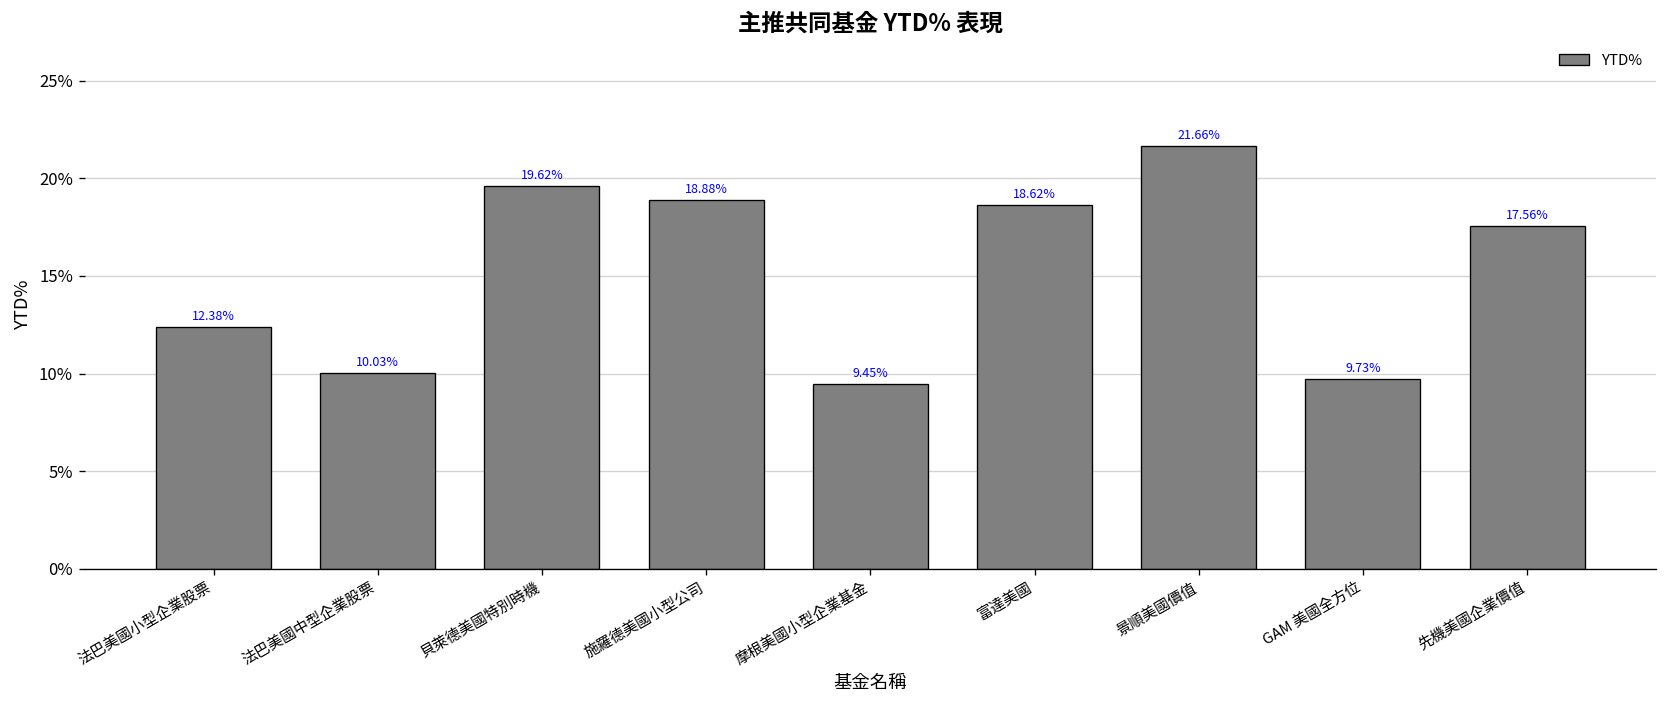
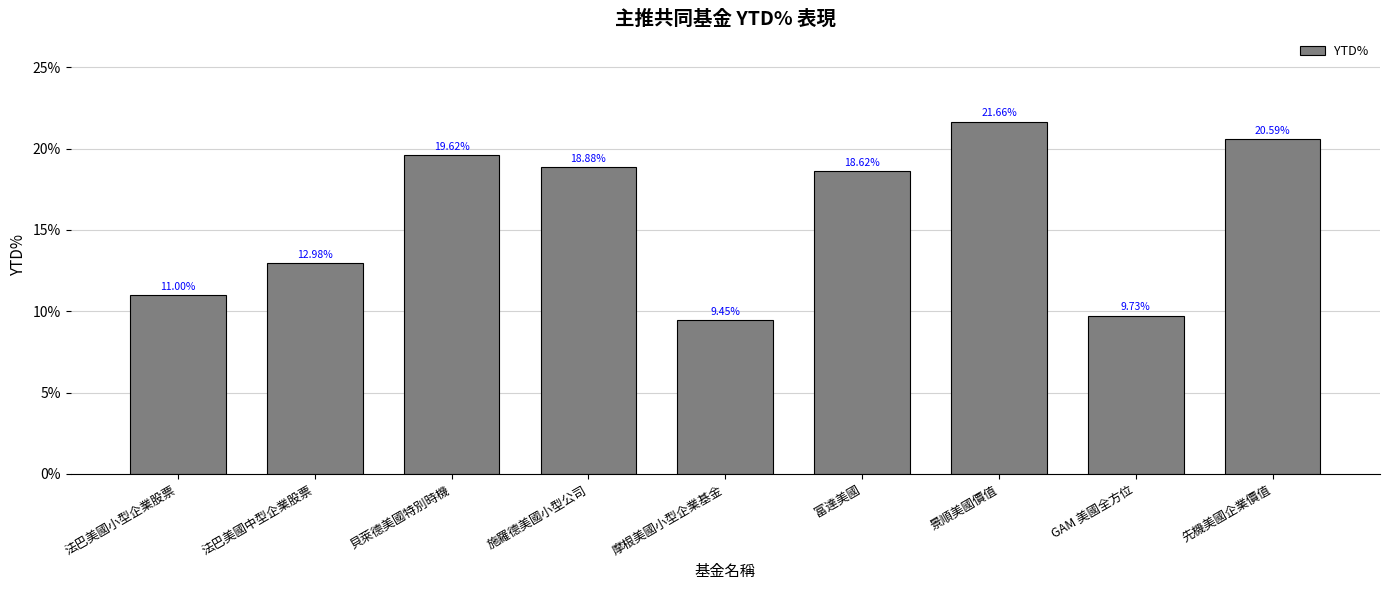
法巴美國小型企業股票: 12.38% -> 11.00%
法巴美國中型企業股票: 10.03% -> 12.98%
先機美國企業價值: 17.56% -> 20.59%
